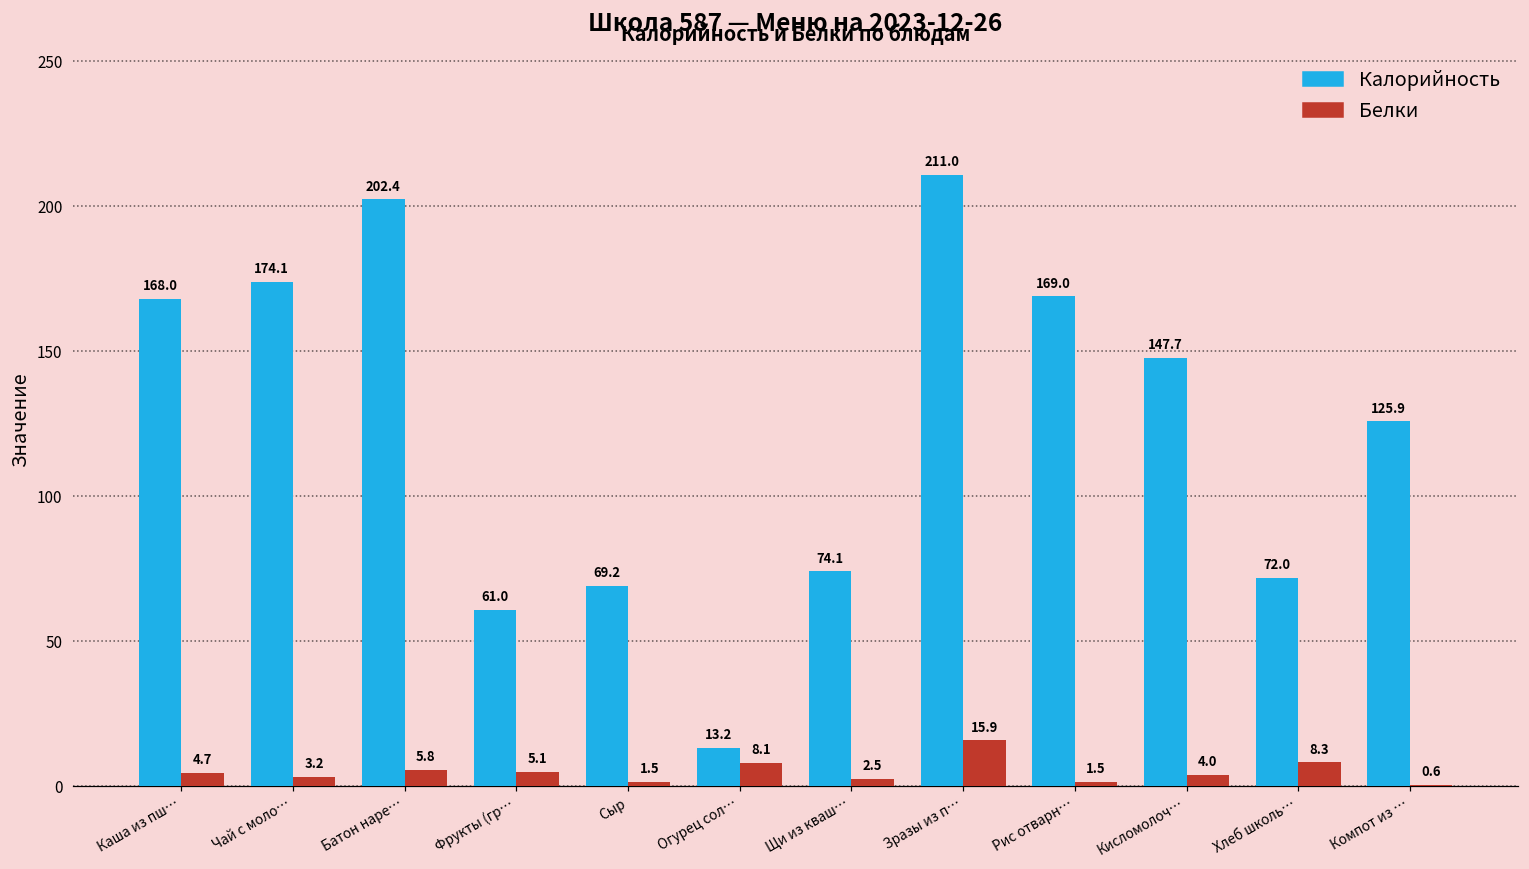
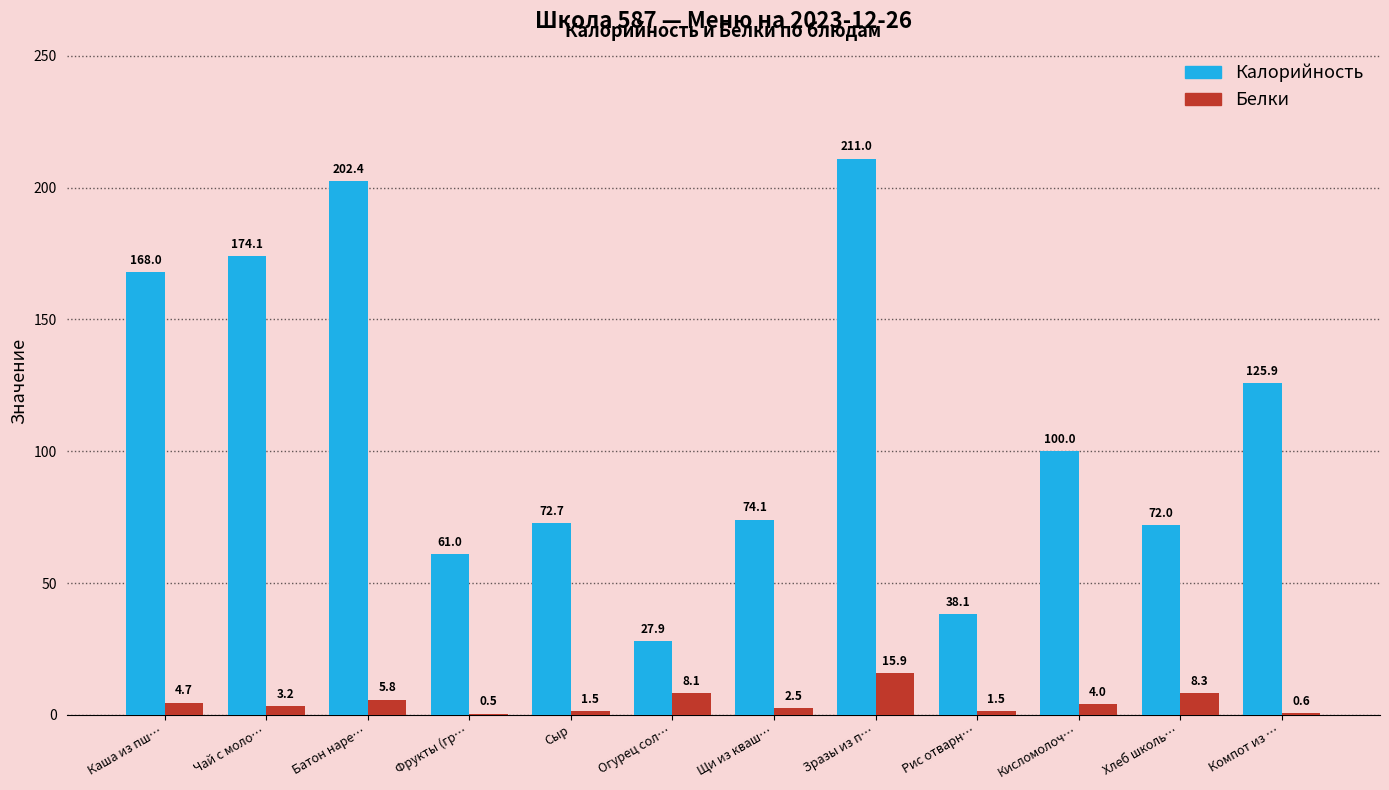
Белки, Фрукты (гр…: 5.1 -> 0.5
Калорийность, Сыр: 69.2 -> 72.7
Калорийность, Огурец сол…: 13.2 -> 27.9
Калорийность, Рис отварн…: 169.0 -> 38.1
Калорийность, Кисломолоч…: 147.7 -> 100.0
